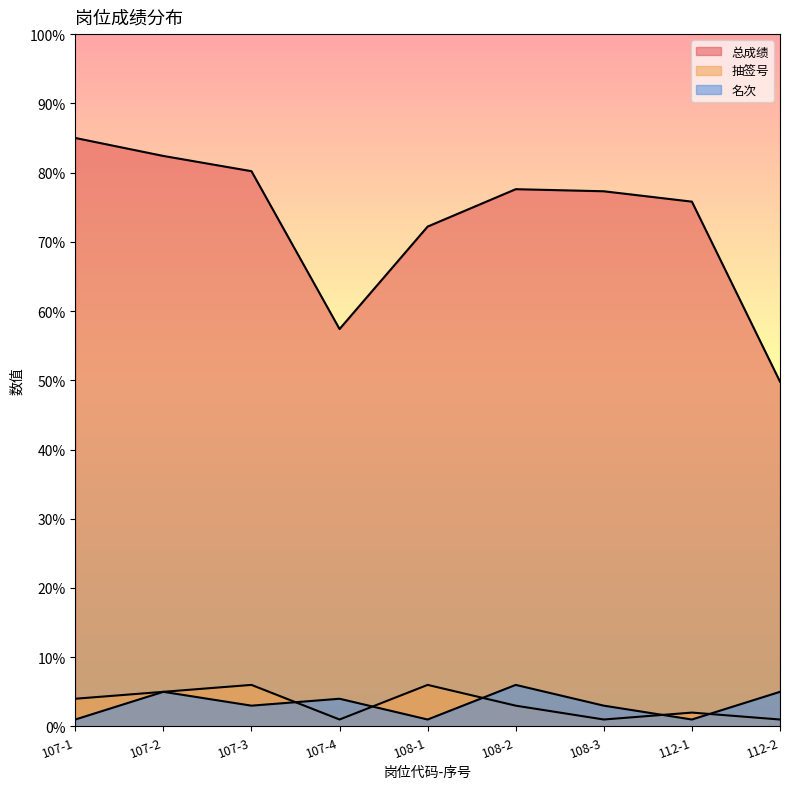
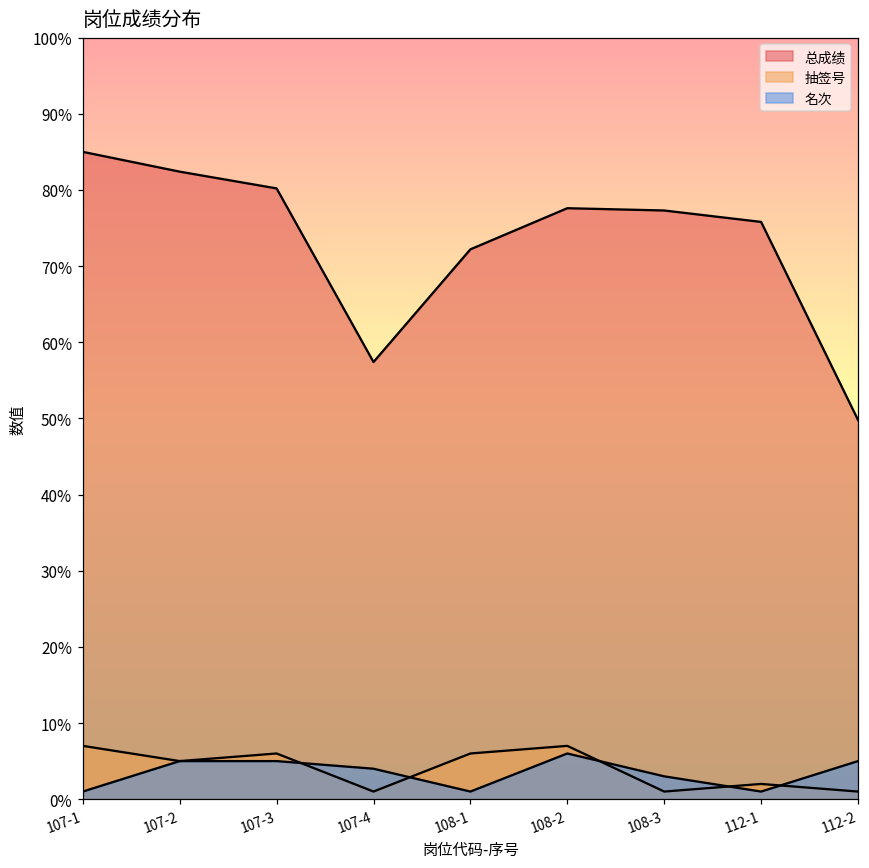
抽签号, 107-1: 4% -> 7%
名次, 107-3: 3% -> 5%
抽签号, 108-2: 3% -> 7%
